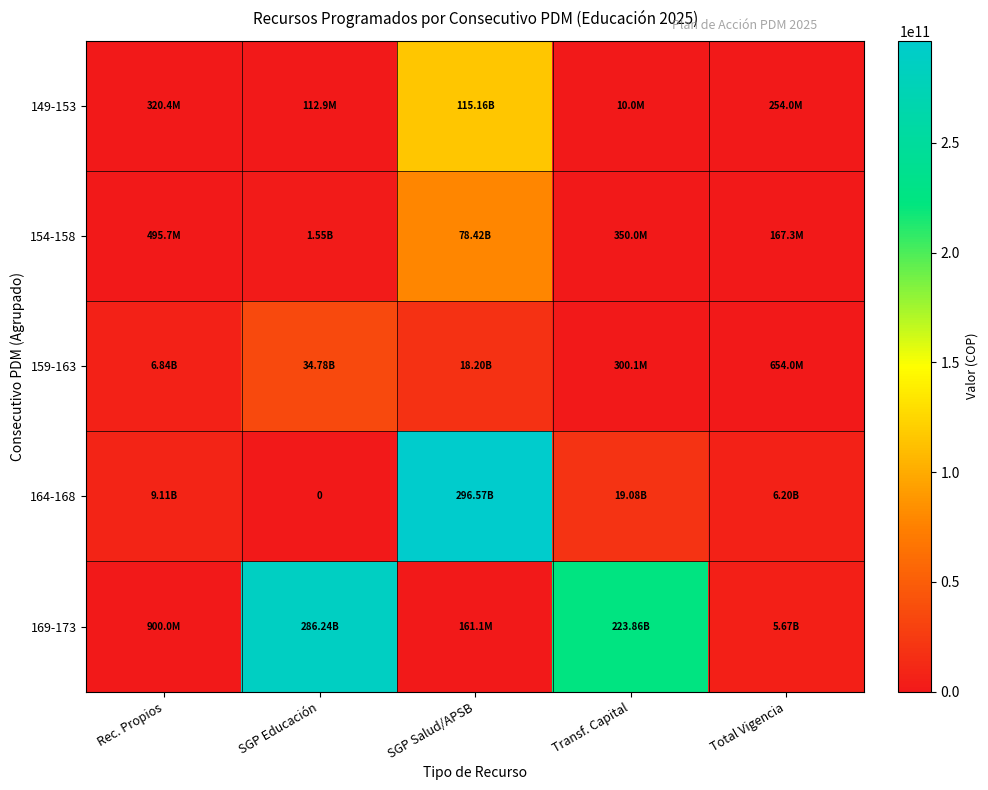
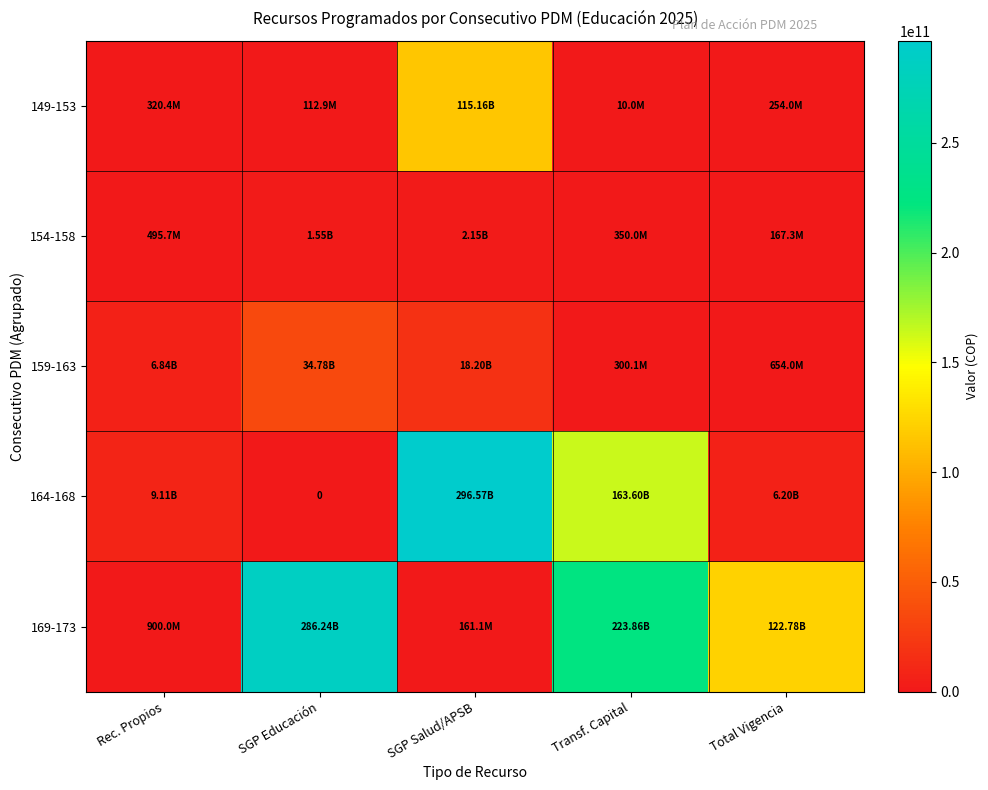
154-158, SGP Salud/APSB: 78.42B -> 2.15B
164-168, Transf. Capital: 19.08B -> 163.60B
169-173, Total Vigencia: 5.67B -> 122.78B
